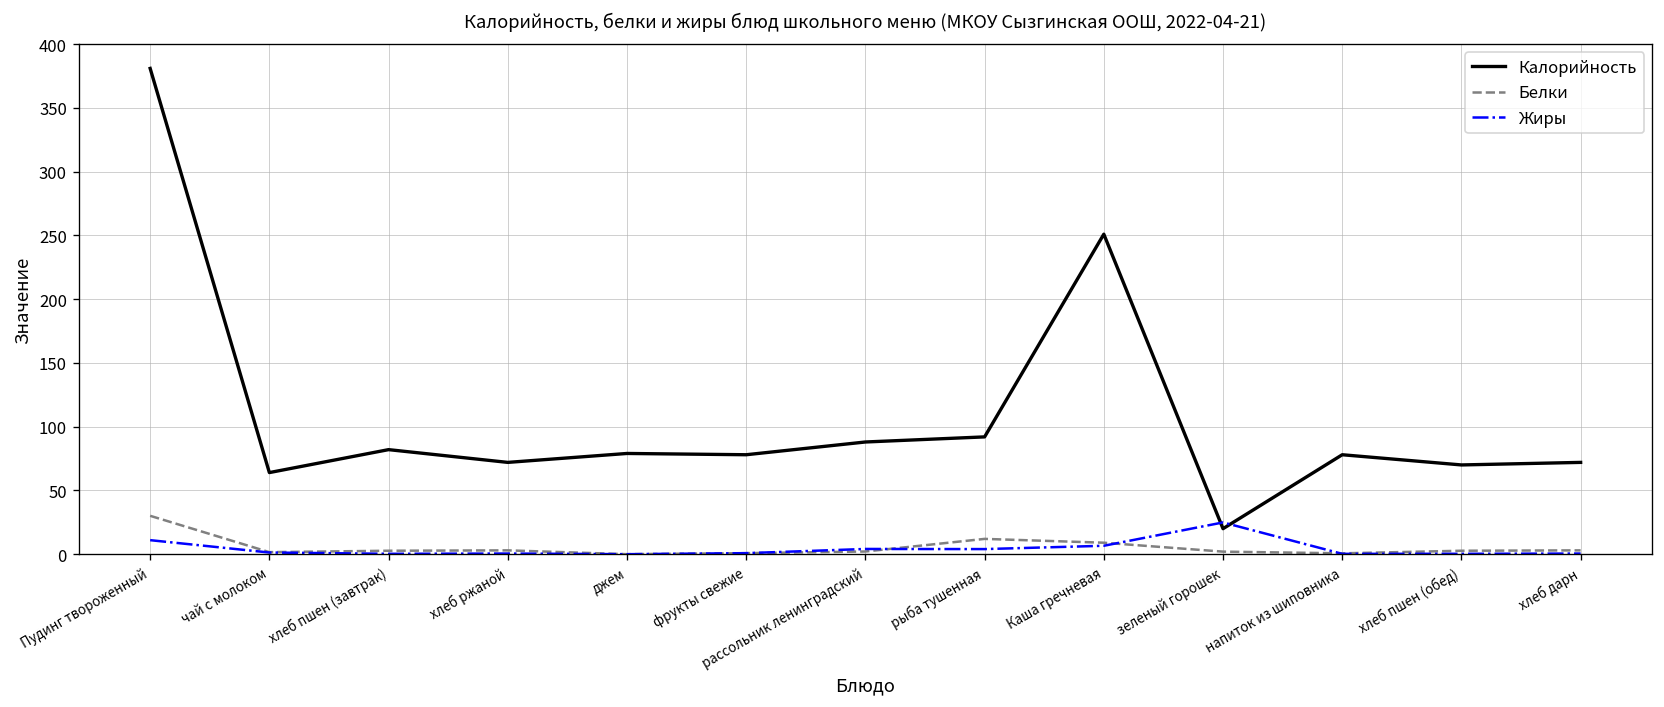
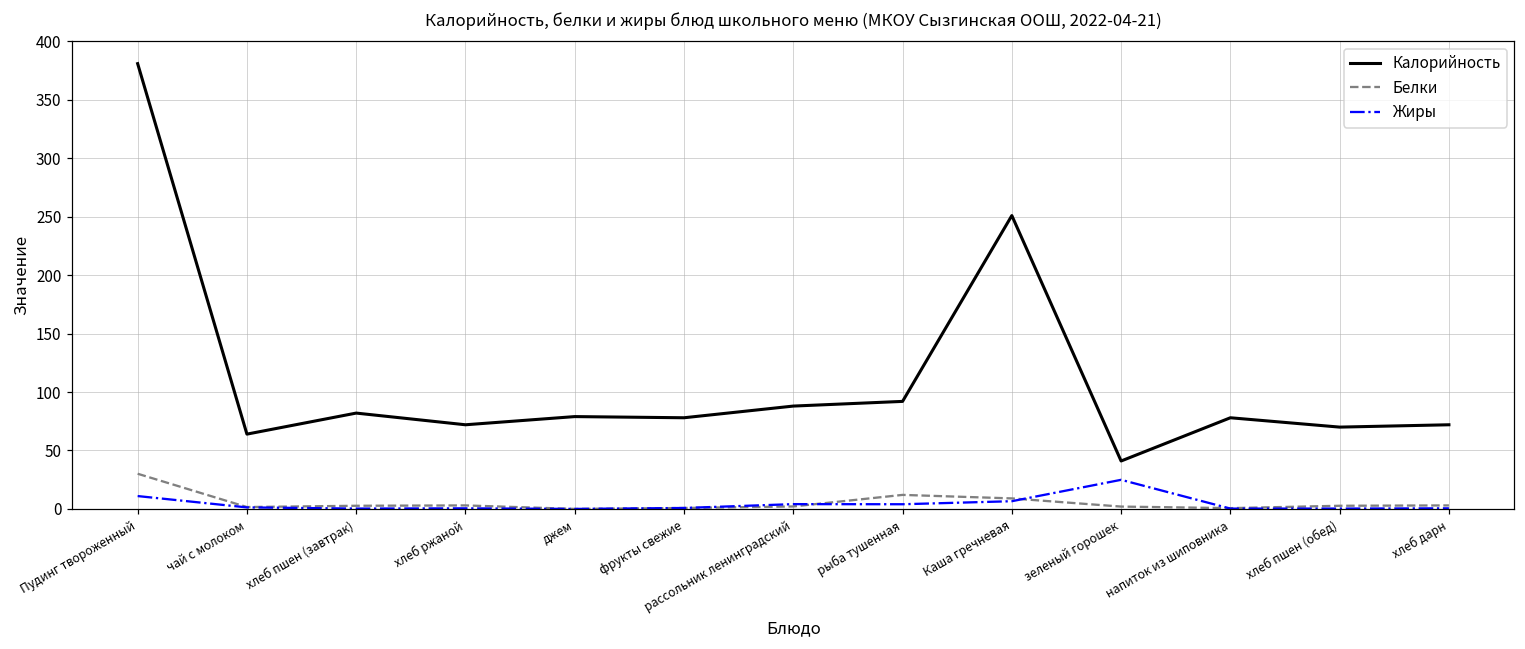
Калорийность, зеленый горошек: 20 -> 41
